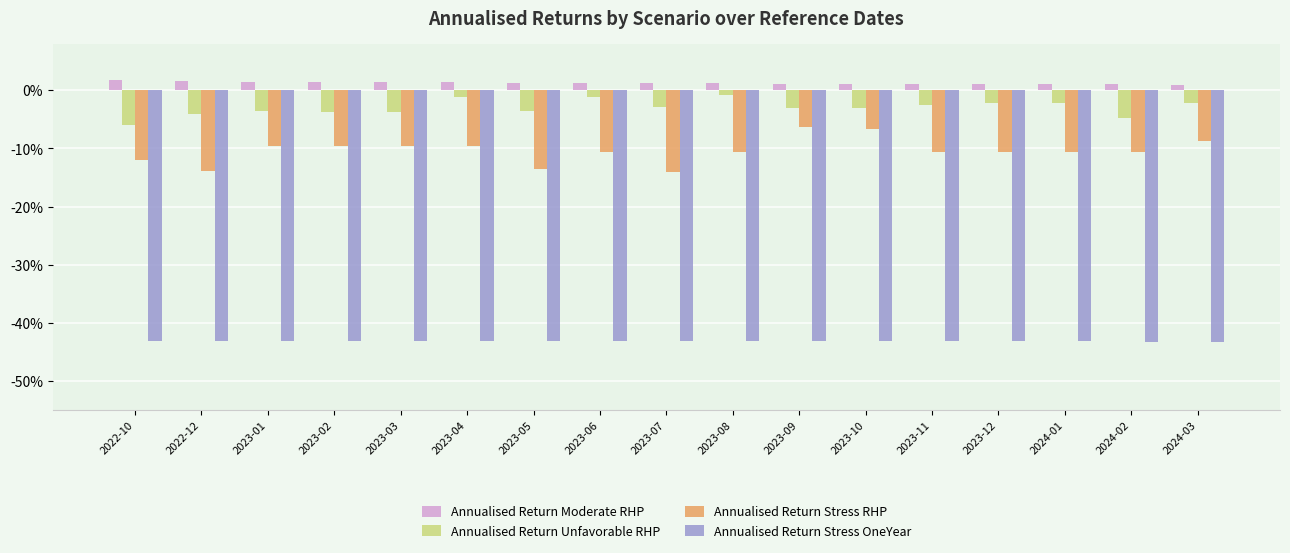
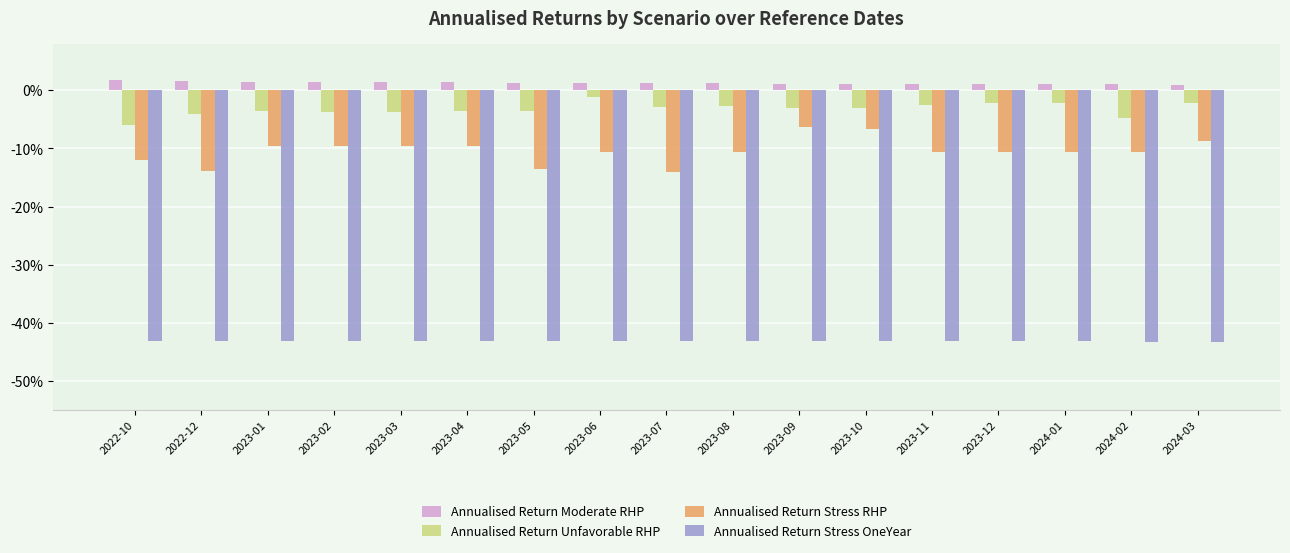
Annualised Return Unfavorable RHP, 2023-04: -1% -> -3%
Annualised Return Unfavorable RHP, 2023-08: -1% -> -3%
